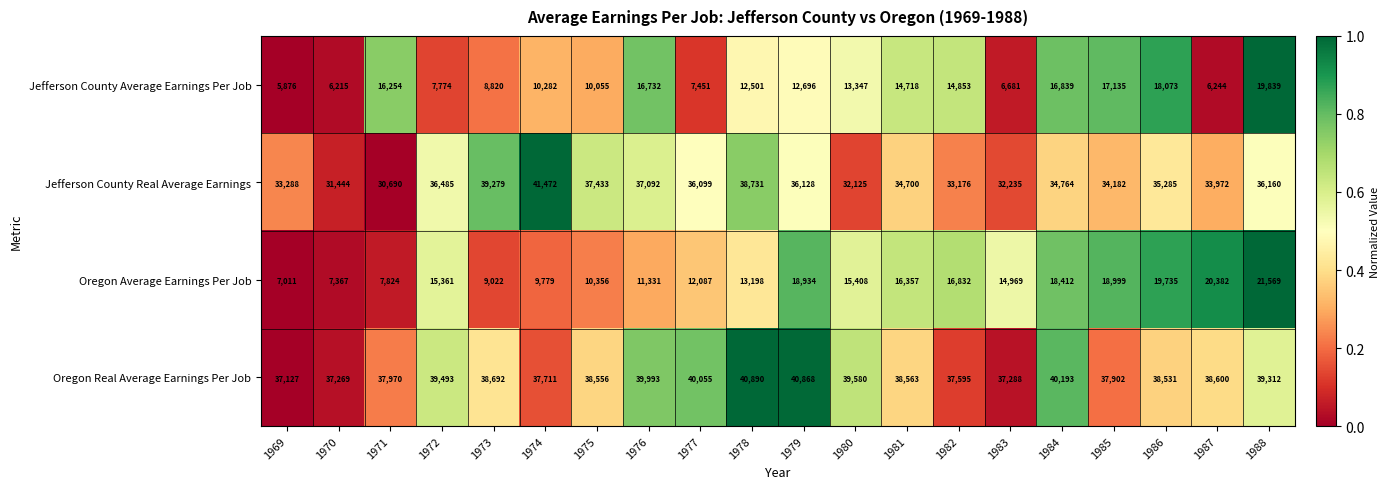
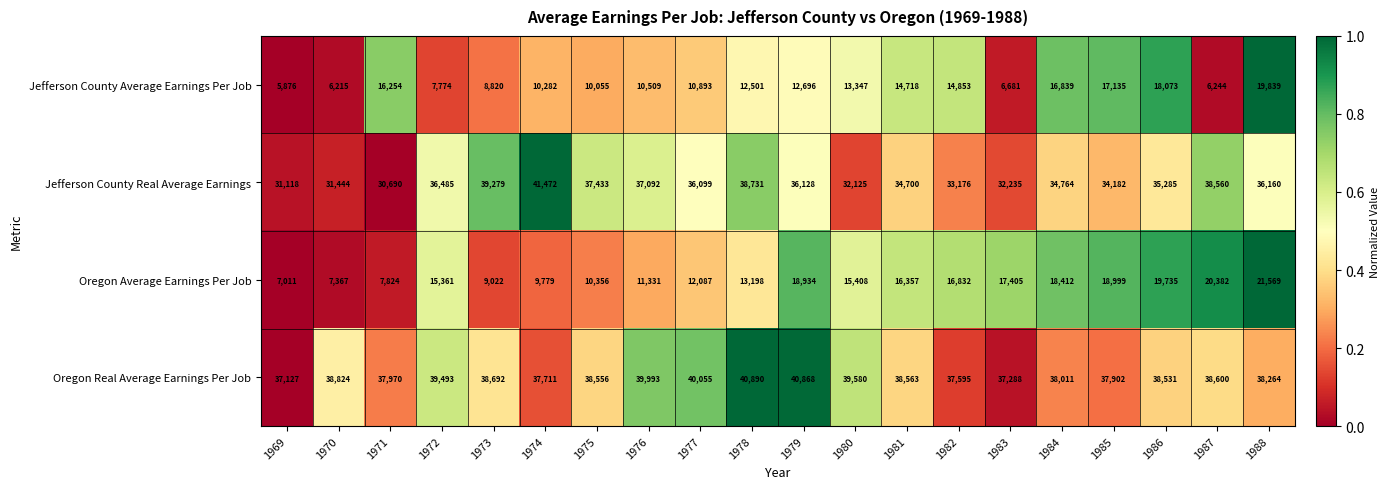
Jefferson County Average Earnings Per Job, 1976: 16,732 -> 10,509
Jefferson County Average Earnings Per Job, 1977: 7,451 -> 10,893
Jefferson County Real Average Earnings, 1969: 33,288 -> 31,118
Jefferson County Real Average Earnings, 1987: 33,972 -> 38,560
Oregon Average Earnings Per Job, 1983: 14,969 -> 17,405
Oregon Real Average Earnings Per Job, 1970: 37,269 -> 38,824
Oregon Real Average Earnings Per Job, 1984: 40,193 -> 38,011
Oregon Real Average Earnings Per Job, 1988: 39,312 -> 38,264
